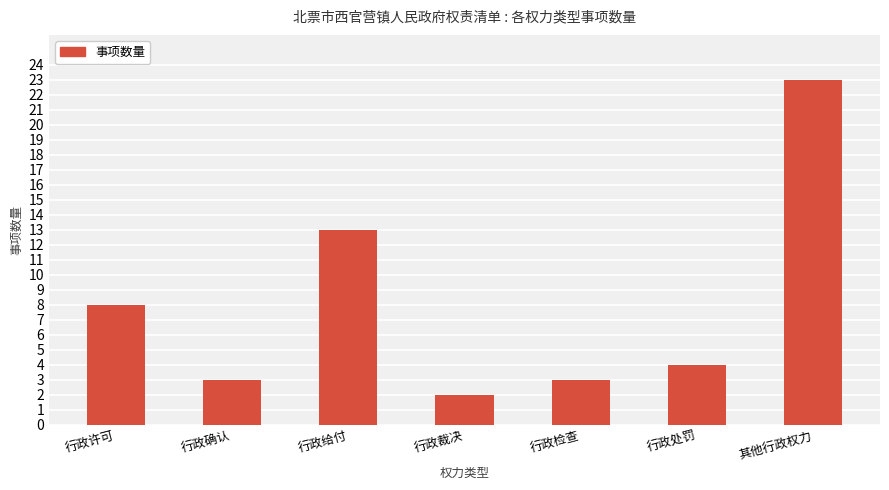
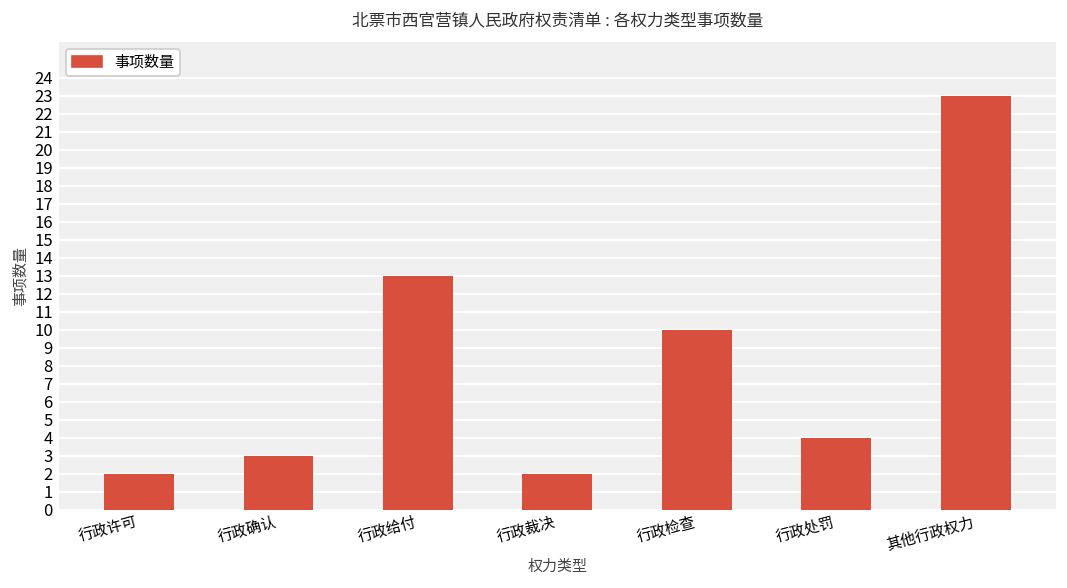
行政许可: 8 -> 2
行政检查: 3 -> 10
